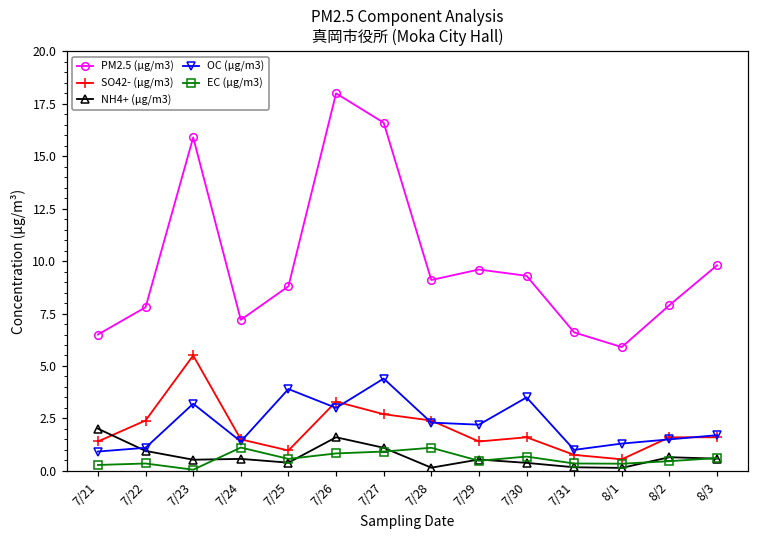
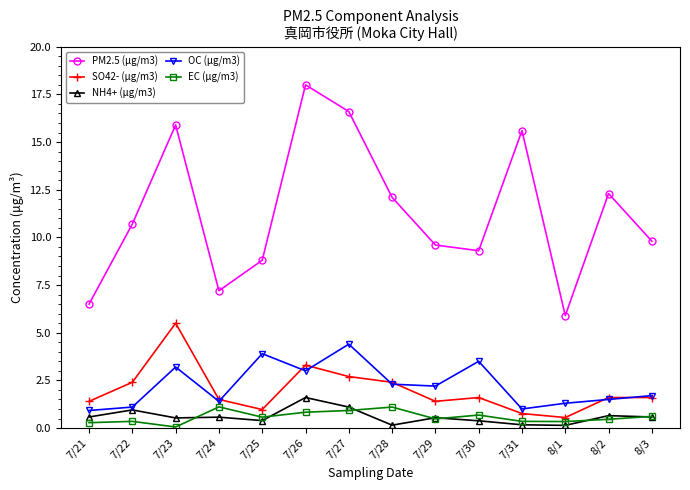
NH4+ (μg/m3), 7/21: 2.0 -> 0.6
PM2.5 (μg/m3), 7/22: 7.8 -> 10.7
PM2.5 (μg/m3), 7/28: 9.1 -> 12.1
PM2.5 (μg/m3), 7/31: 6.6 -> 15.6
PM2.5 (μg/m3), 8/2: 7.9 -> 12.3
